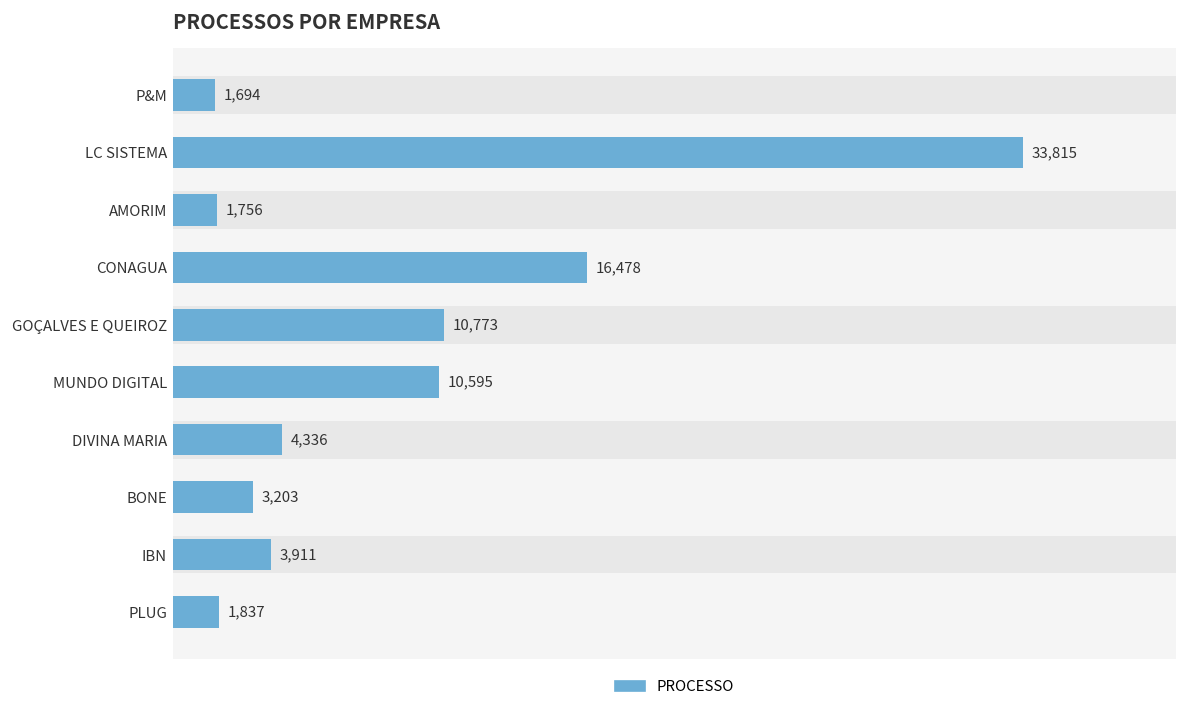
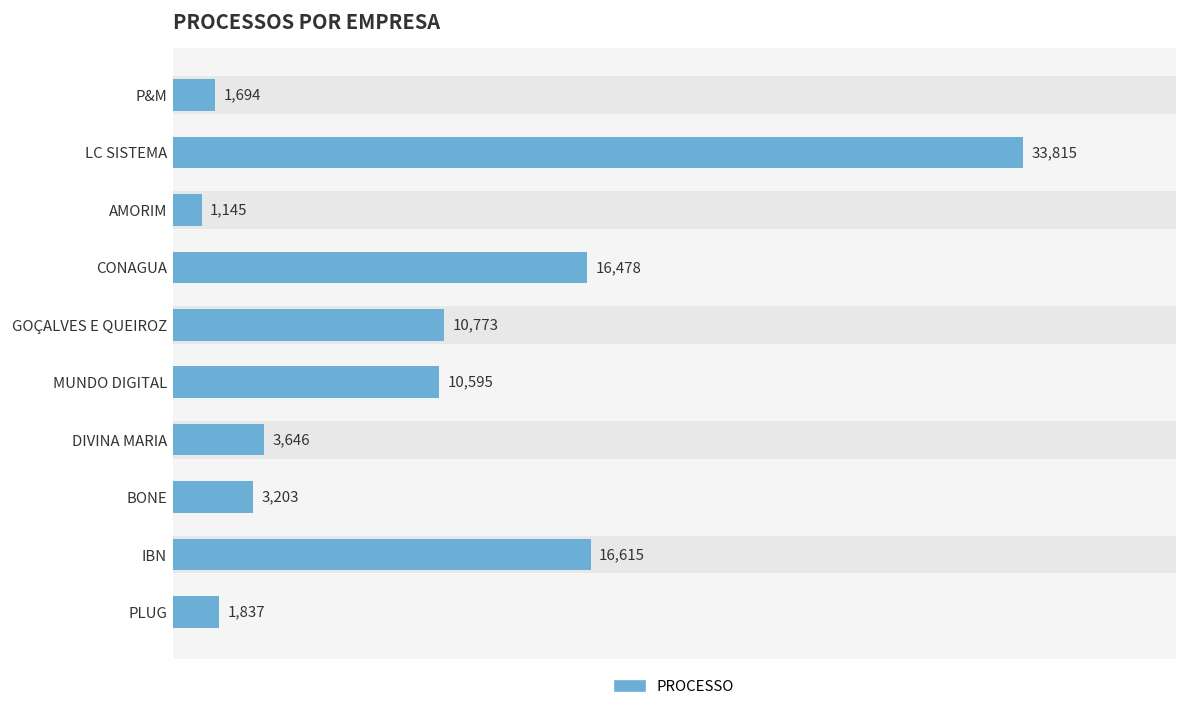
AMORIM: 1,756 -> 1,145
DIVINA MARIA: 4,336 -> 3,646
IBN: 3,911 -> 16,615
